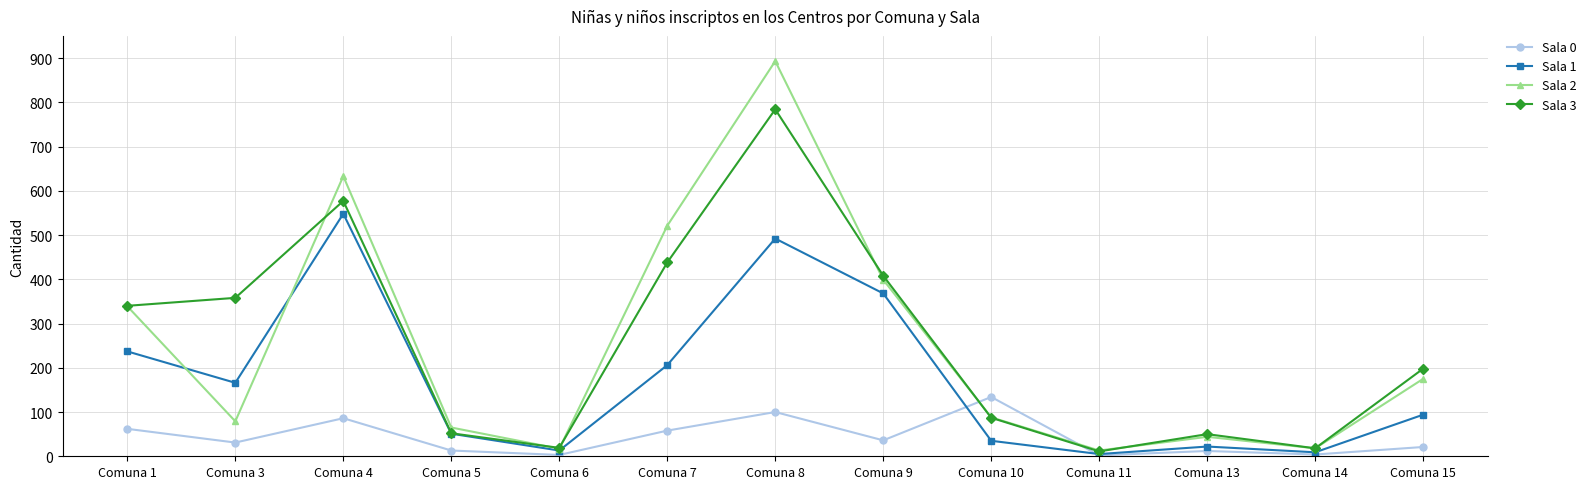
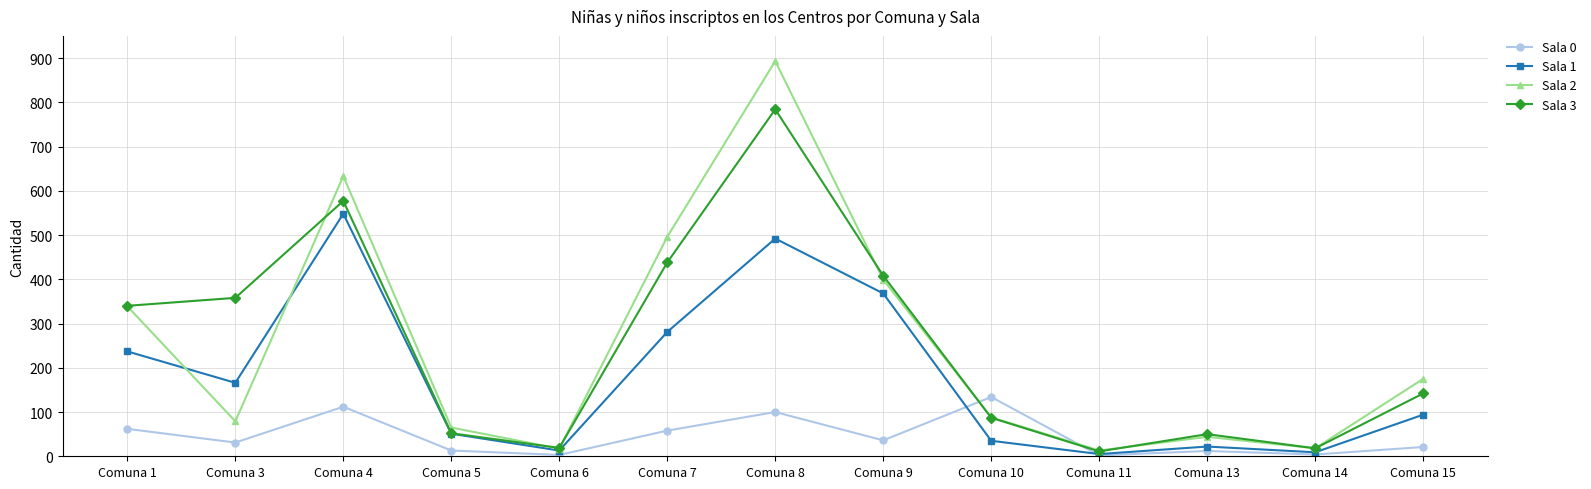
Sala 0, Comuna 4: 90 -> 110
Sala 1, Comuna 7: 210 -> 280
Sala 2, Comuna 7: 520 -> 500
Sala 3, Comuna 15: 200 -> 140
